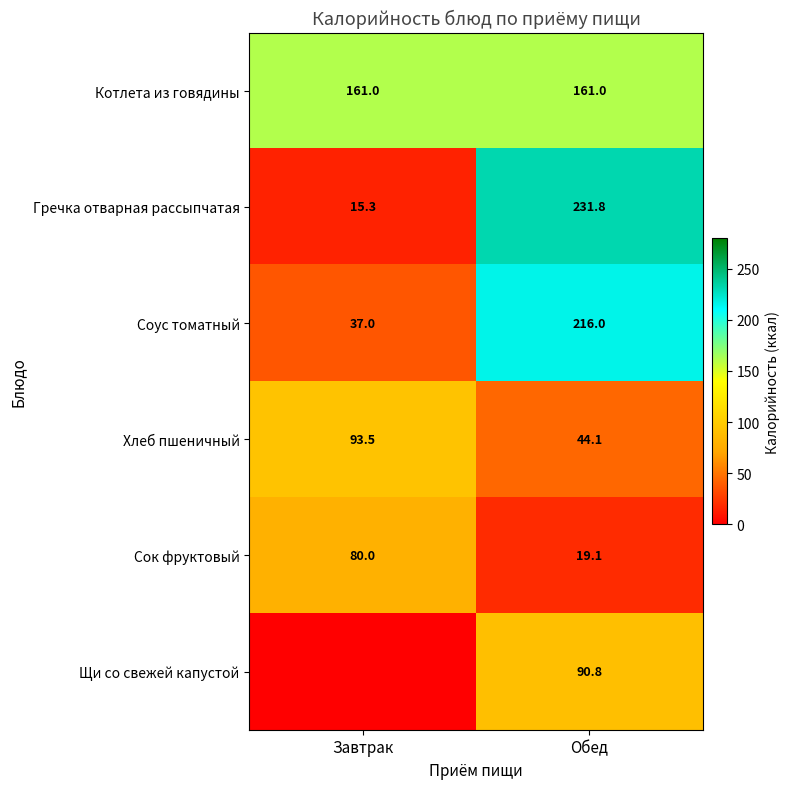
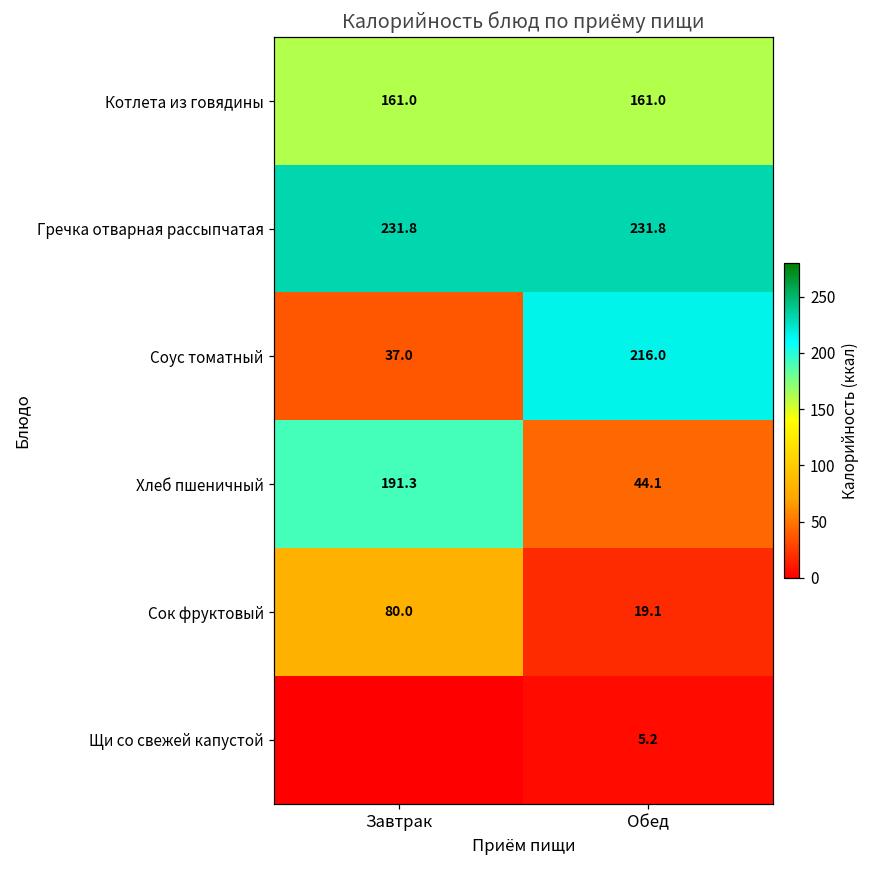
Гречка отварная рассыпчатая, Завтрак: 15.3 -> 231.8
Хлеб пшеничный, Завтрак: 93.5 -> 191.3
Щи со свежей капустой, Обед: 90.8 -> 5.2
